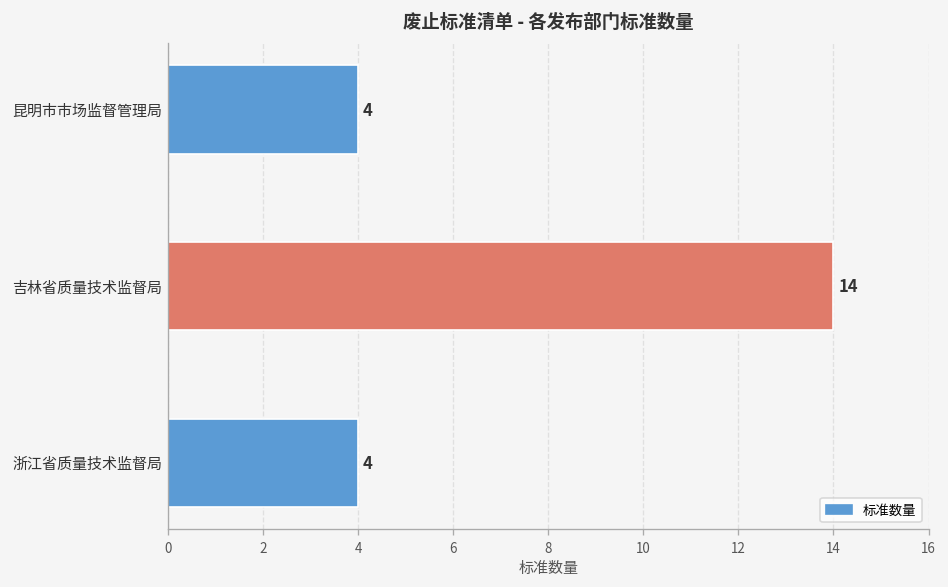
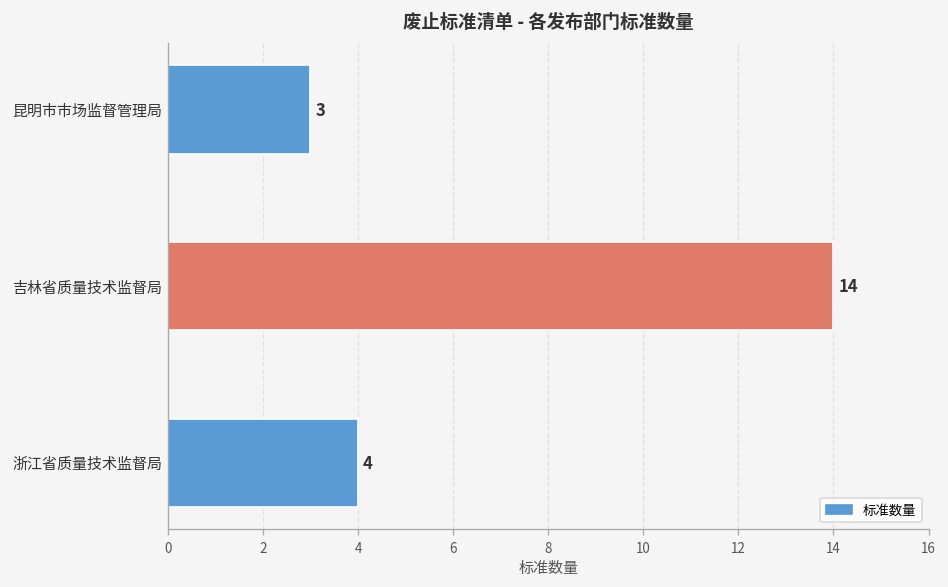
昆明市市场监督管理局: 4 -> 3
